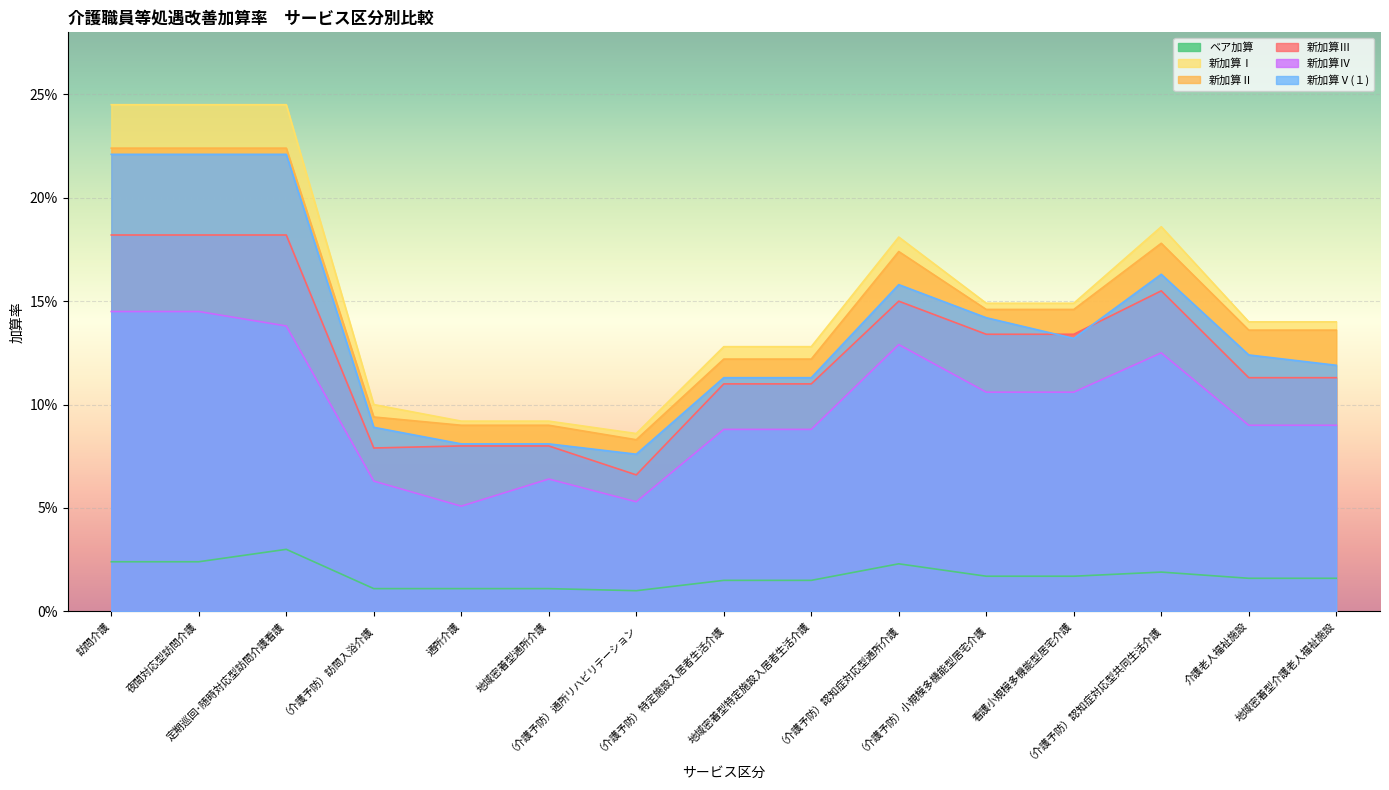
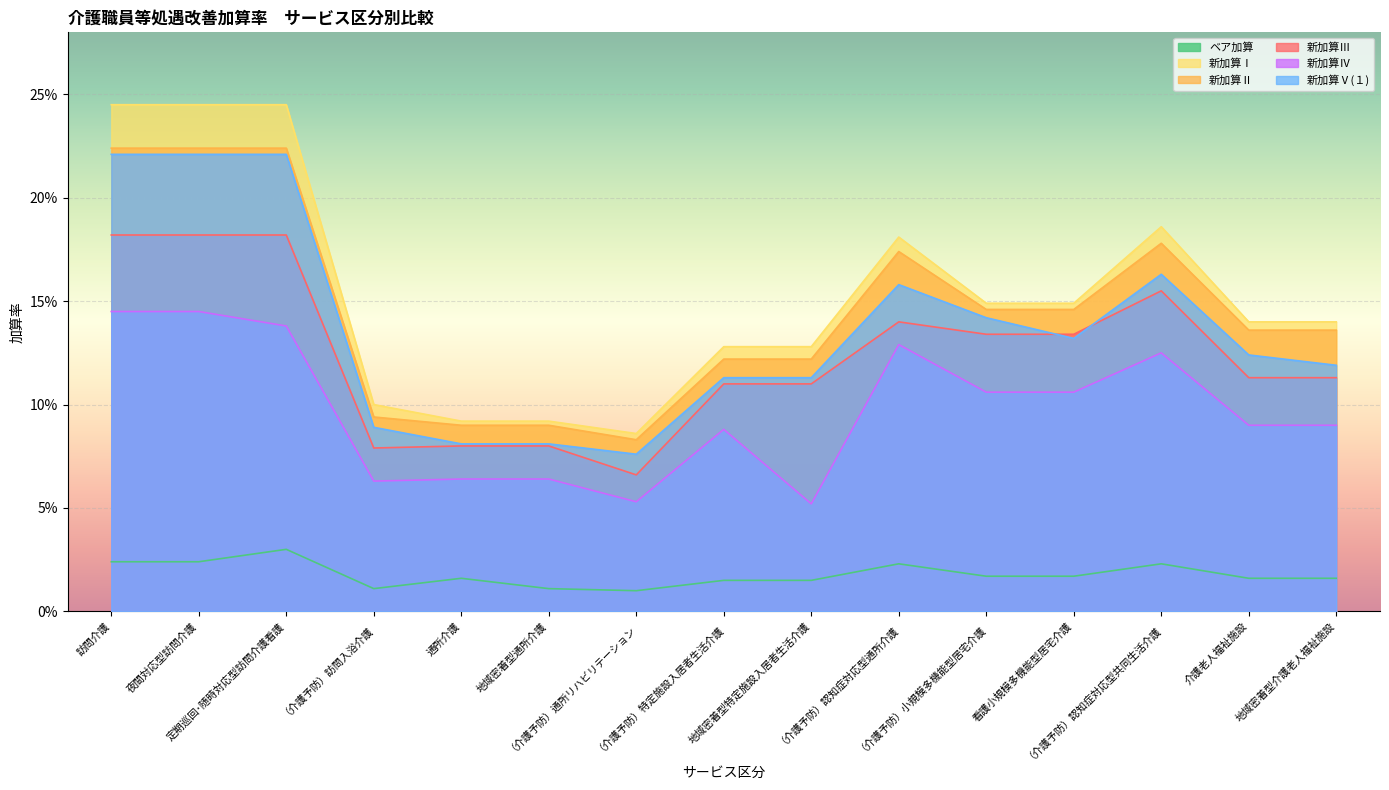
ベア加算, 通所介護: 1.1% -> 1.6%
新加算Ⅳ, 通所介護: 5.1% -> 6.4%
新加算Ⅳ, 地域密着型特定施設入居者生活介護: 8.8% -> 5.2%
新加算Ⅲ, （介護予防）認知症対応型通所介護: 15.0% -> 14.0%
ベア加算, （介護予防）認知症対応型共同生活介護: 1.9% -> 2.3%
